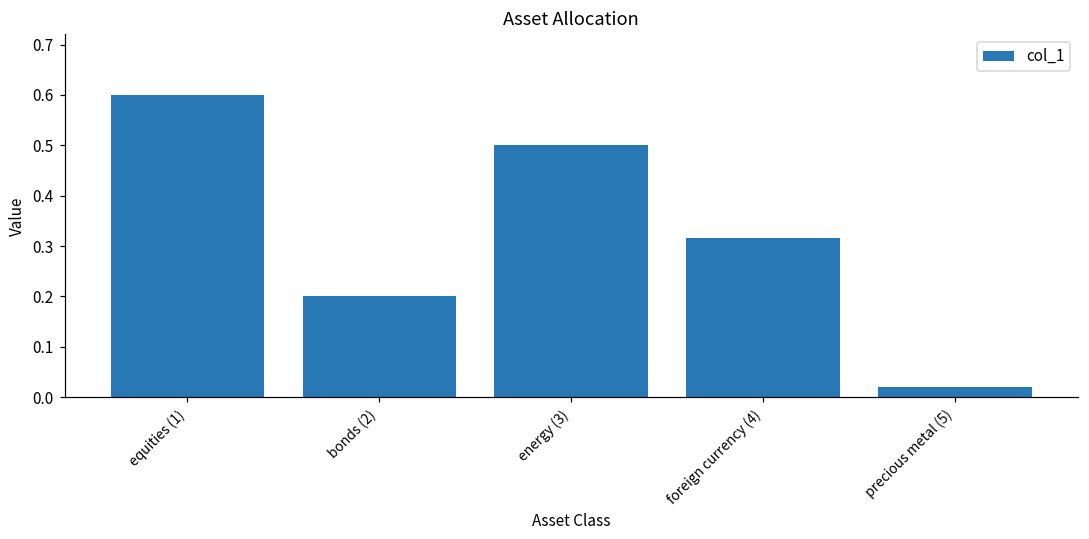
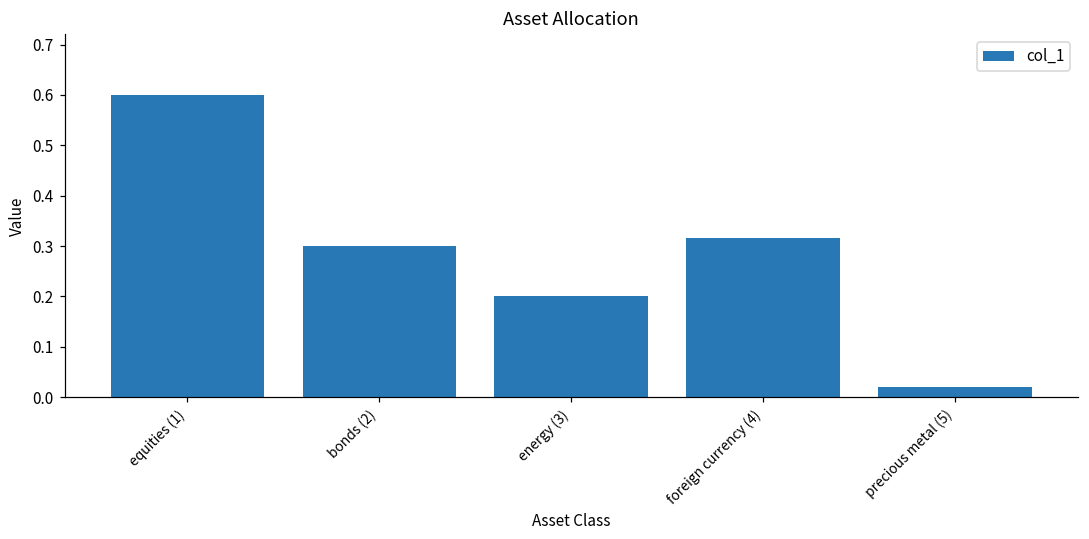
bonds (2): 0.2 -> 0.3
energy (3): 0.5 -> 0.2
